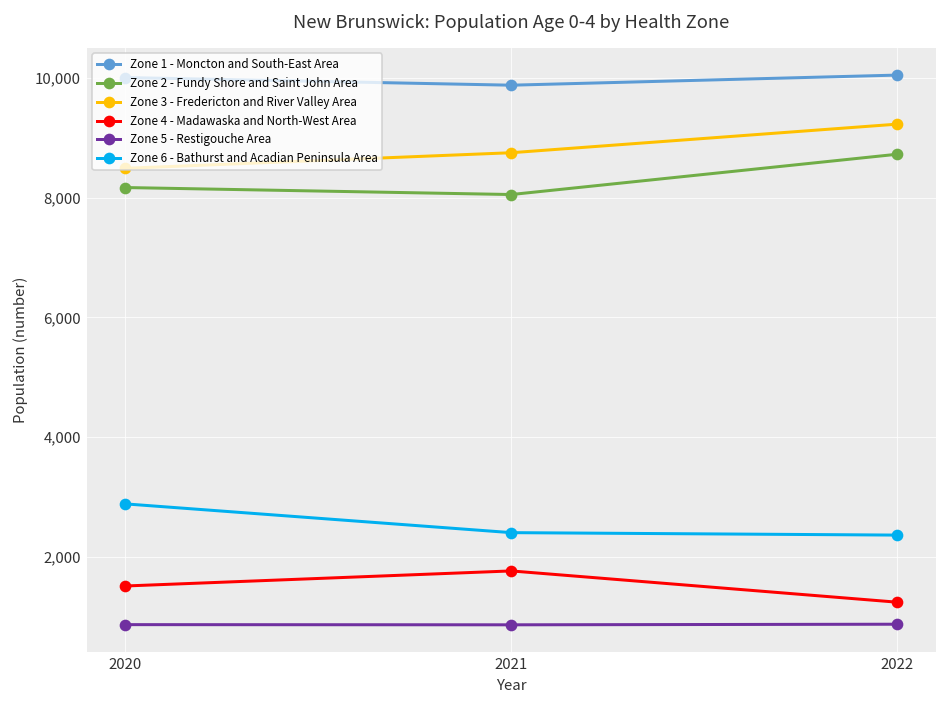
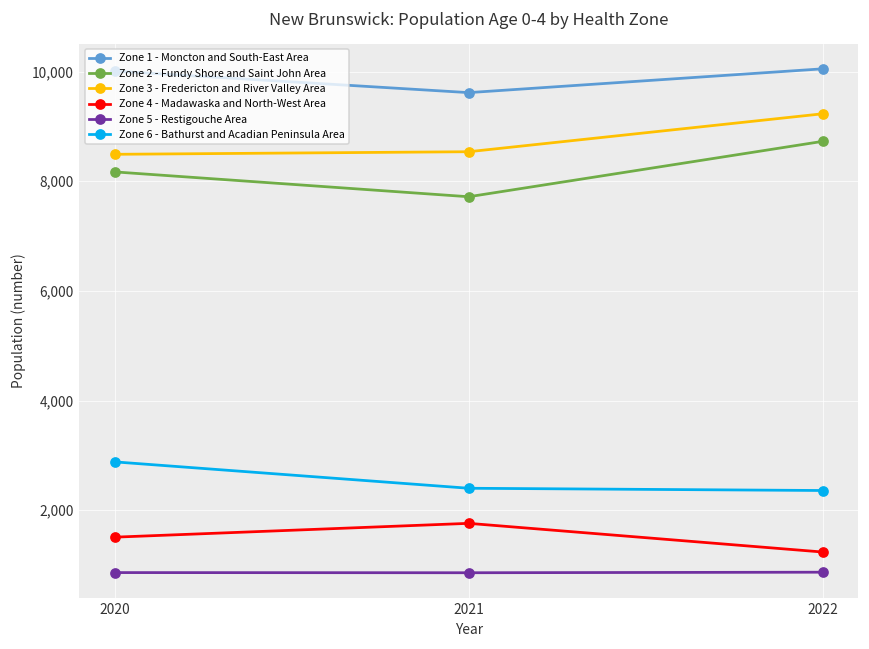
Zone 1 - Moncton and South-East Area, 2021: 9,900 -> 9,600
Zone 2 - Fundy Shore and Saint John Area, 2021: 8,100 -> 7,700
Zone 3 - Fredericton and River Valley Area, 2021: 8,800 -> 8,500
